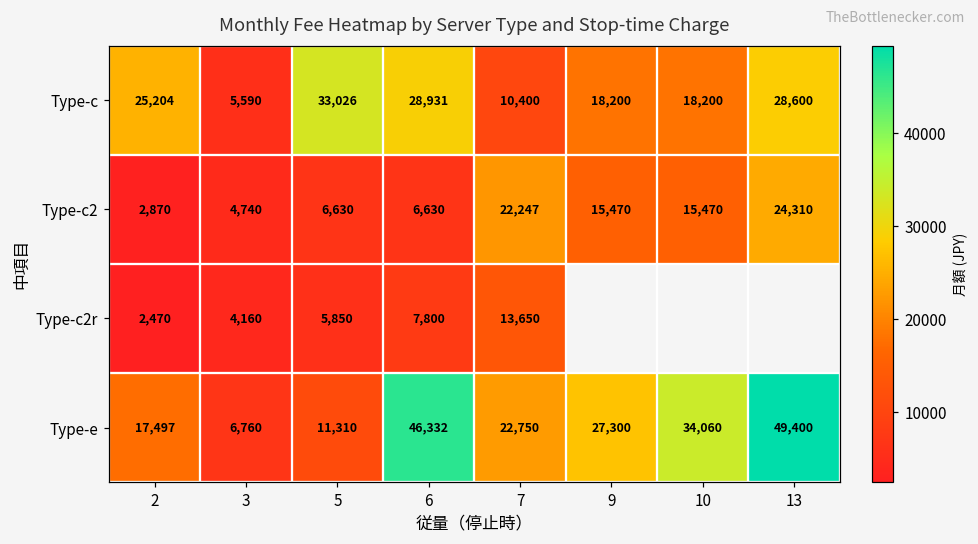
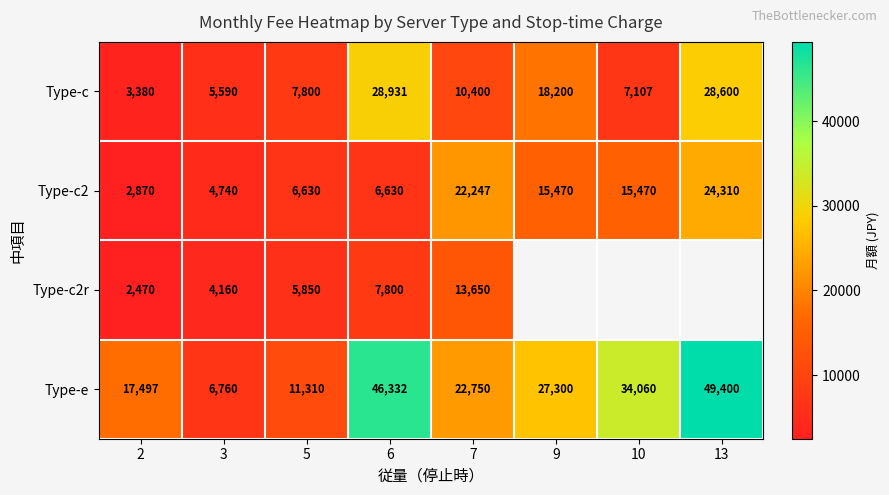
Type-c, 2: 25,204 -> 3,380
Type-c, 5: 33,026 -> 7,800
Type-c, 10: 18,200 -> 7,107
